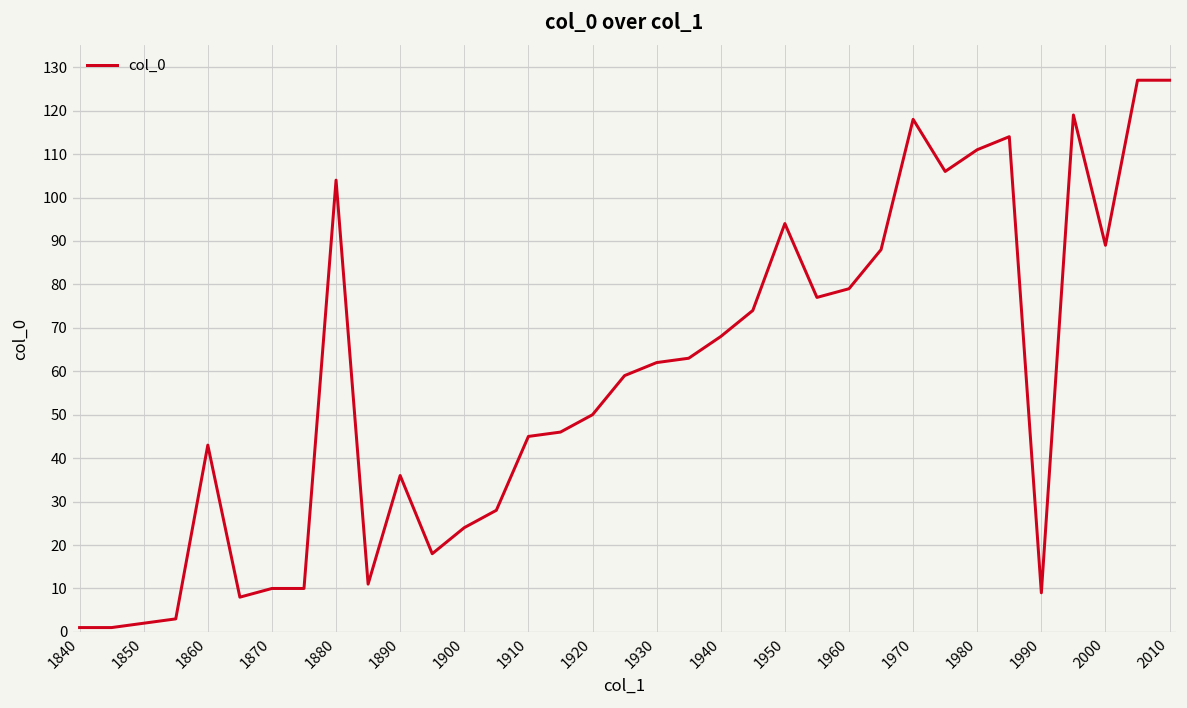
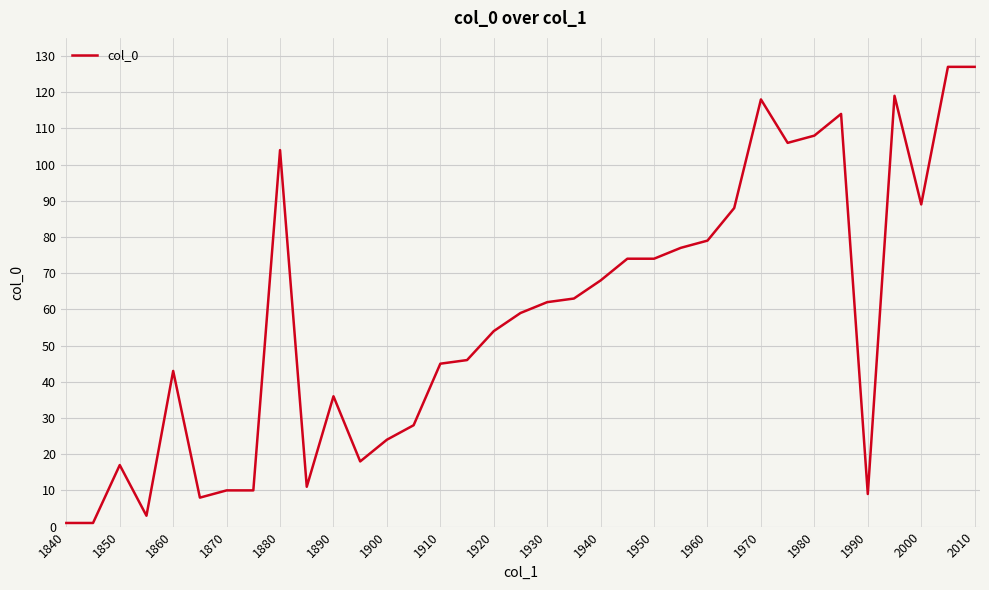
1850: 2 -> 17
1920: 50 -> 54
1950: 94 -> 74
1980: 111 -> 108
